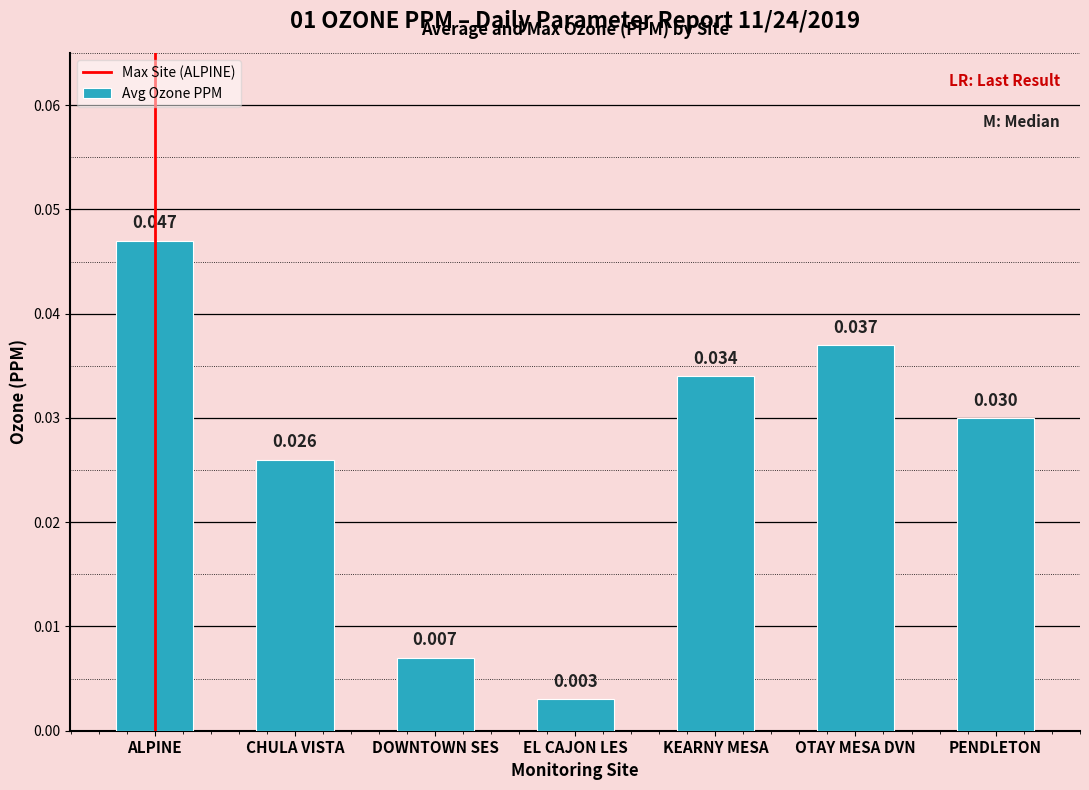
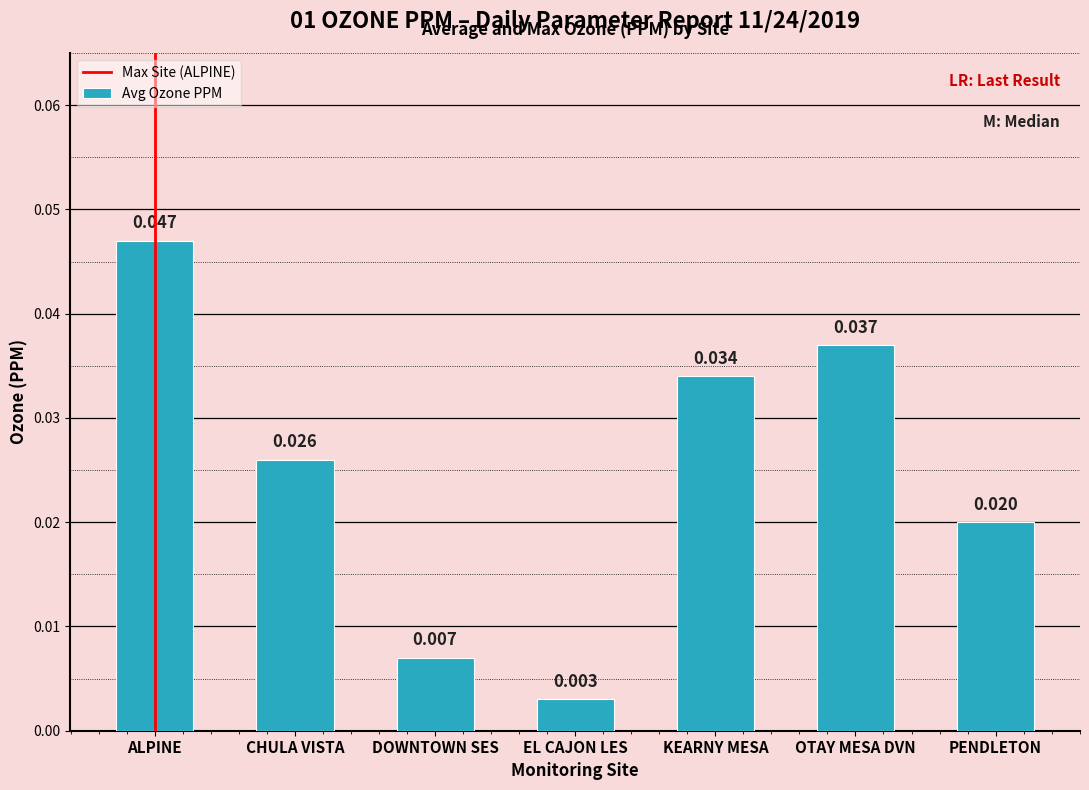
PENDLETON: 0.030 -> 0.020
